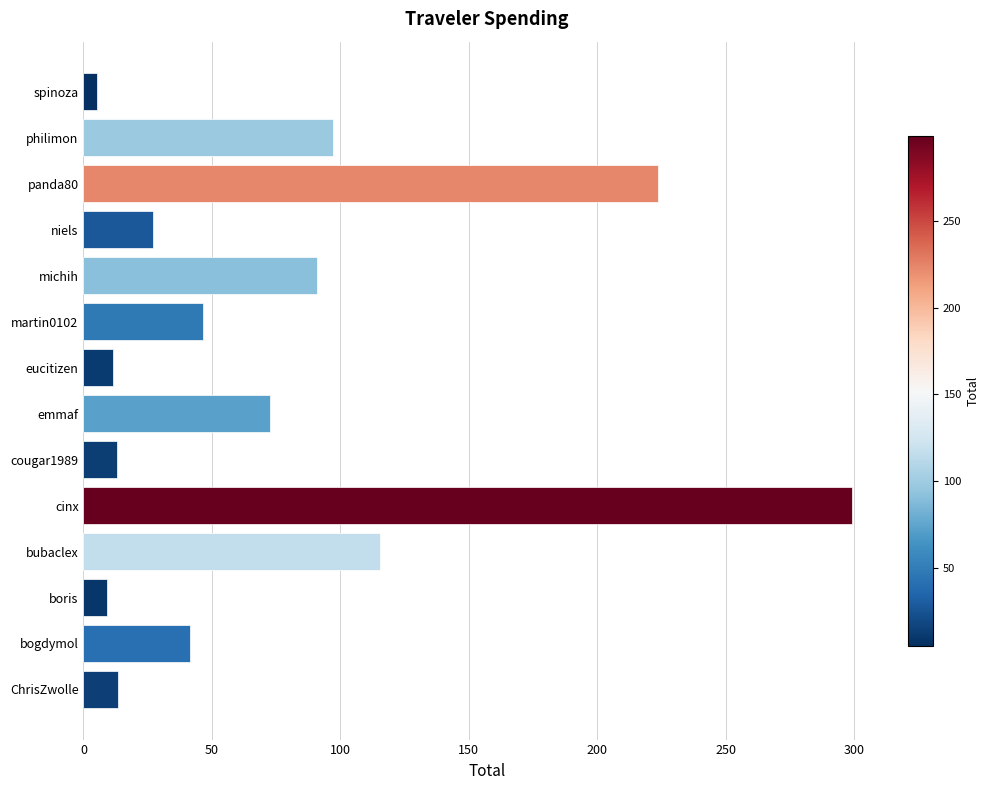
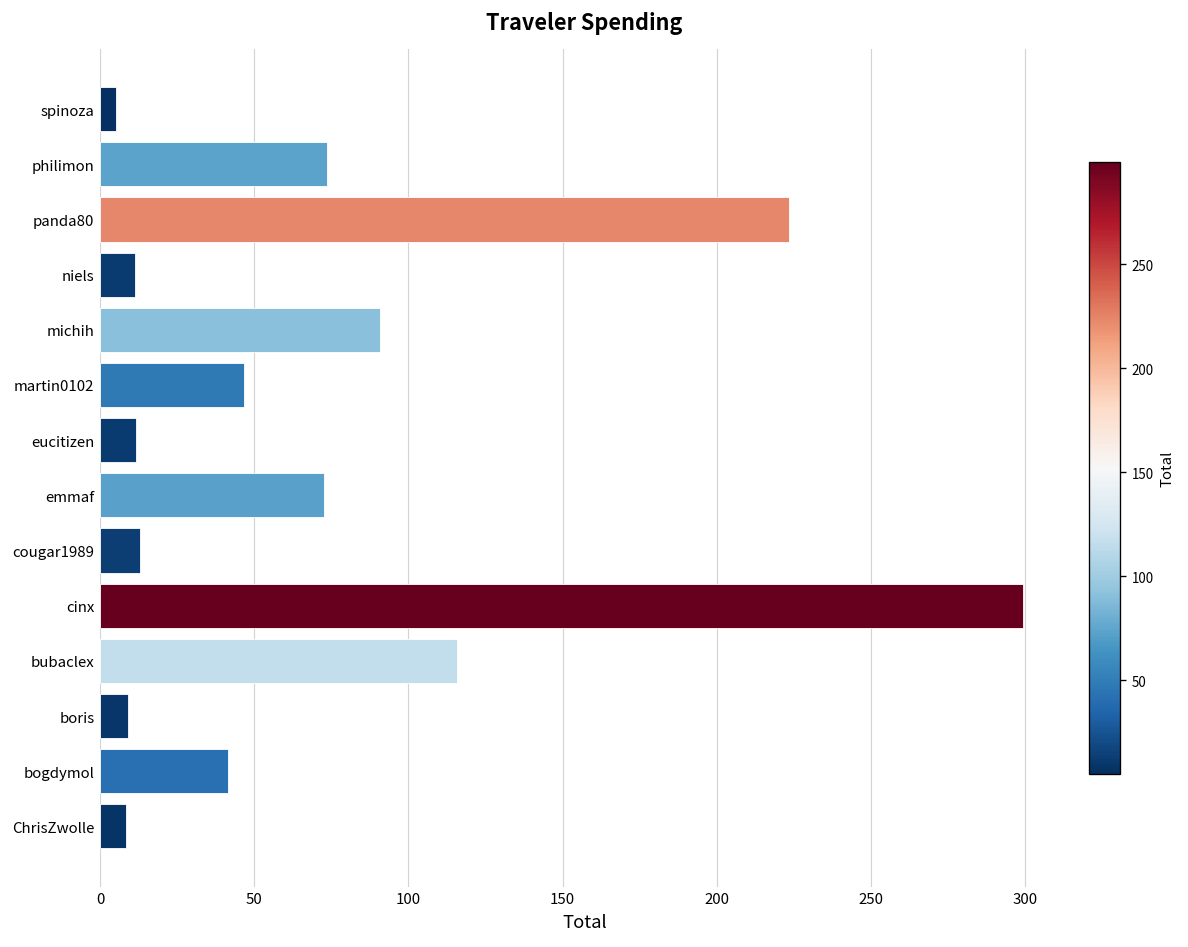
philimon: 97 -> 73
niels: 27 -> 11
ChrisZwolle: 14 -> 8
